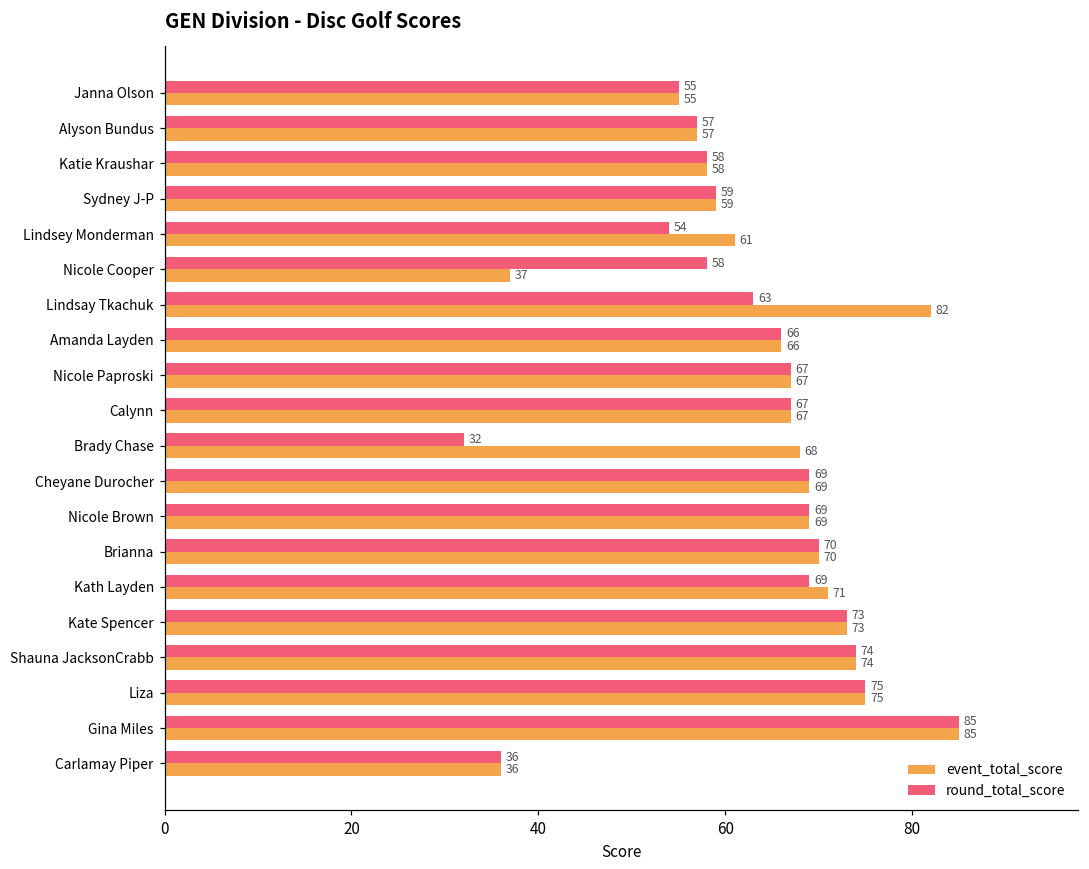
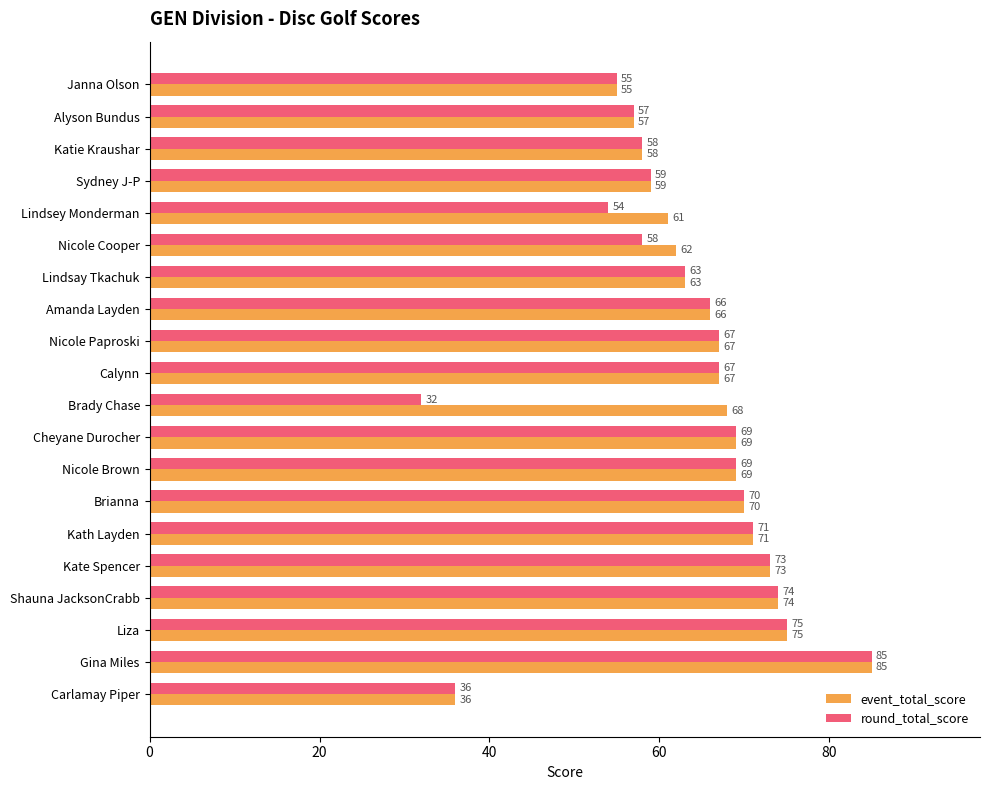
event_total_score, Nicole Cooper: 37 -> 62
event_total_score, Lindsay Tkachuk: 82 -> 63
round_total_score, Kath Layden: 69 -> 71
